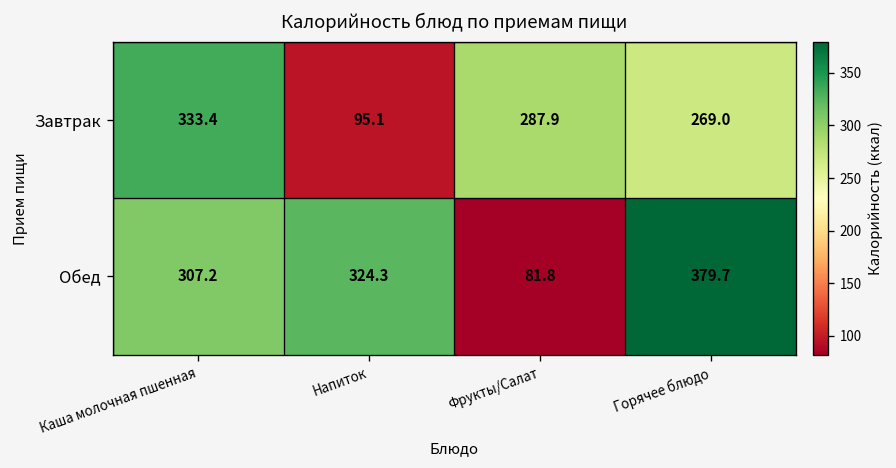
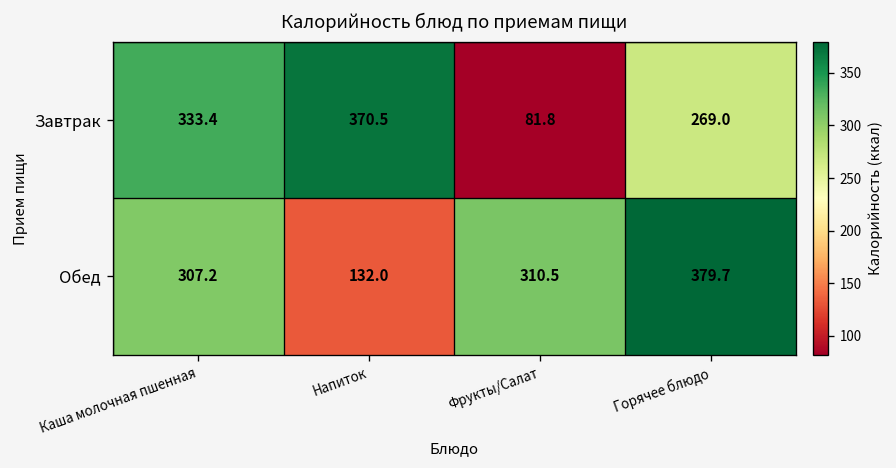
Завтрак, Напиток: 95.1 -> 370.5
Завтрак, Фрукты/Салат: 287.9 -> 81.8
Обед, Напиток: 324.3 -> 132.0
Обед, Фрукты/Салат: 81.8 -> 310.5
